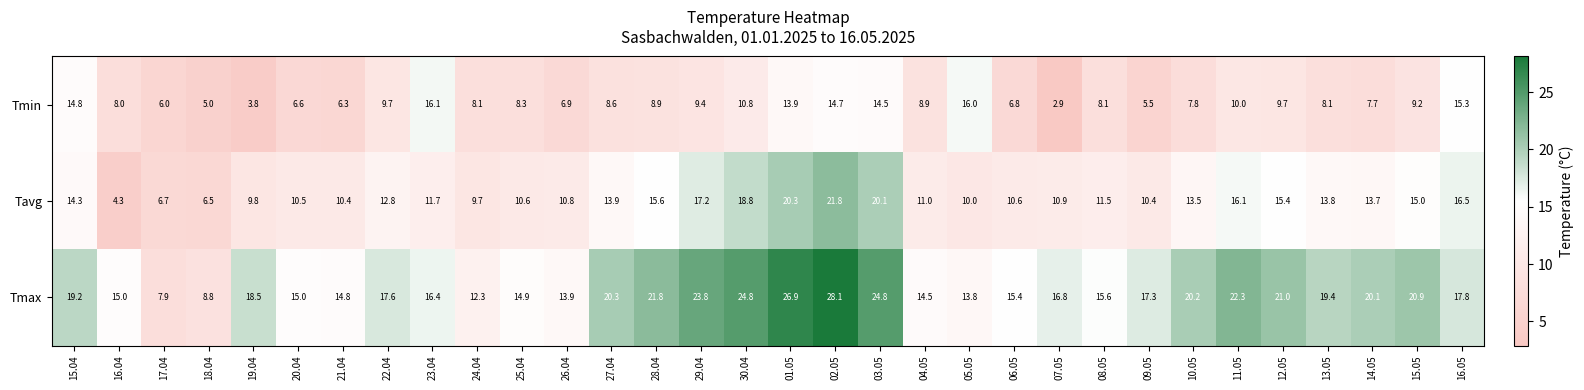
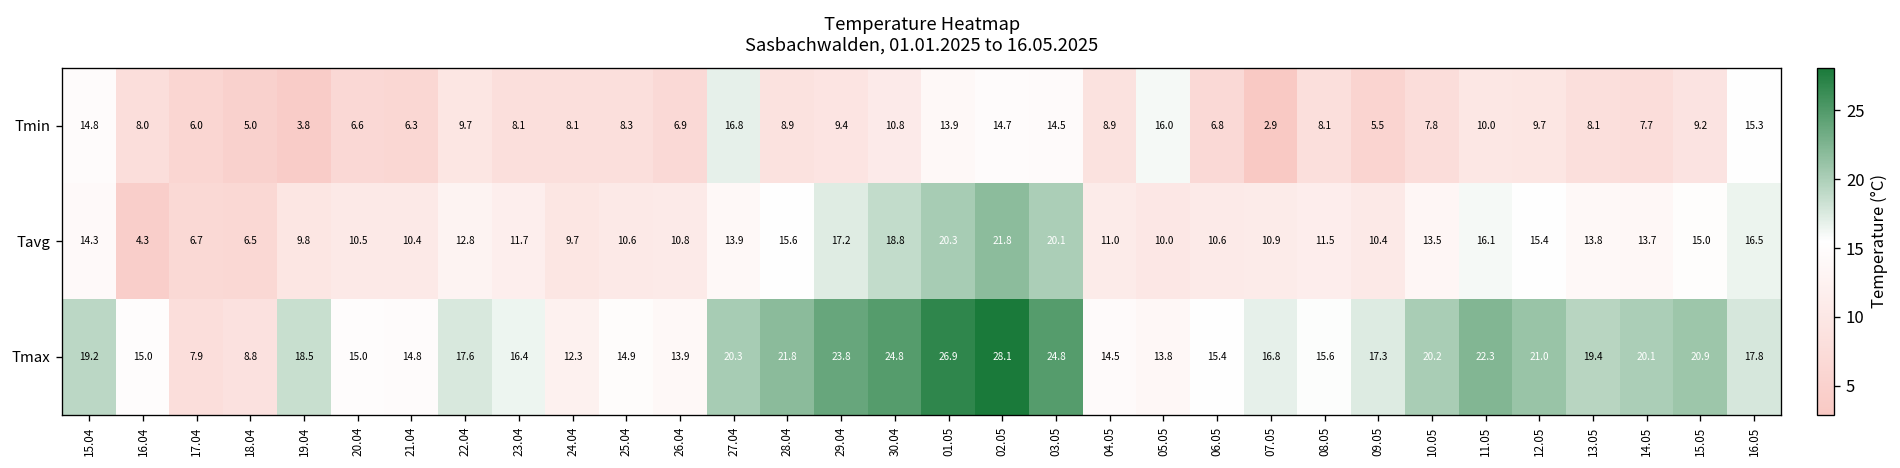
Tmin, 23.04: 16.1 -> 8.1
Tmin, 27.04: 8.6 -> 16.8
